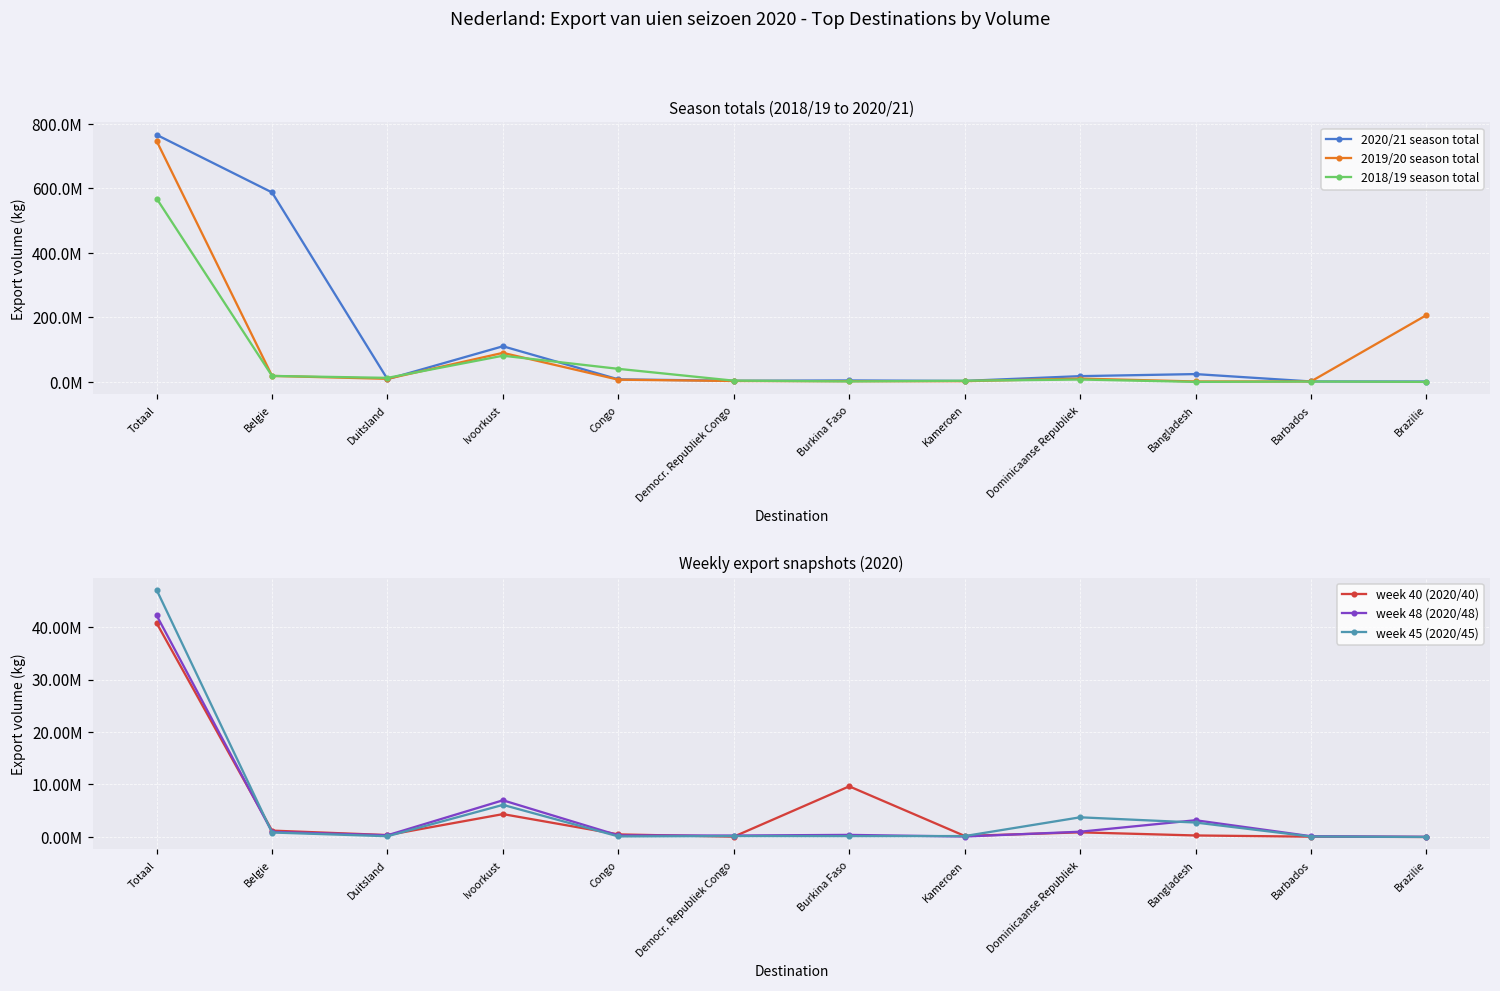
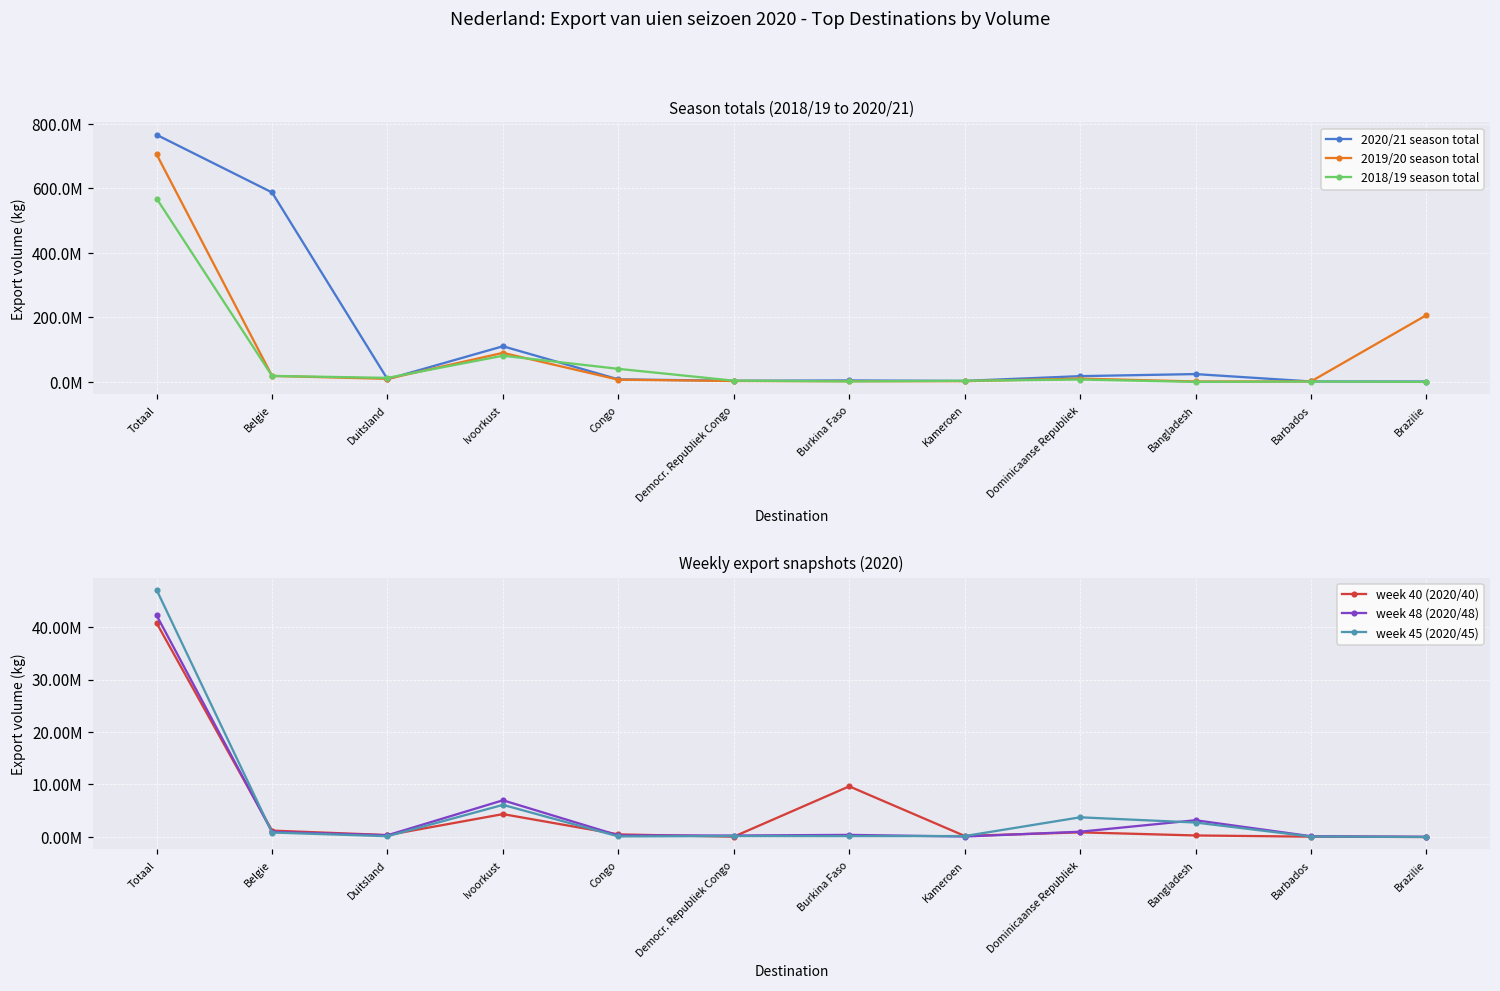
Season totals (2018/19 to 2020/21), 2019/20 season total, Totaal: 750000000 -> 710000000
